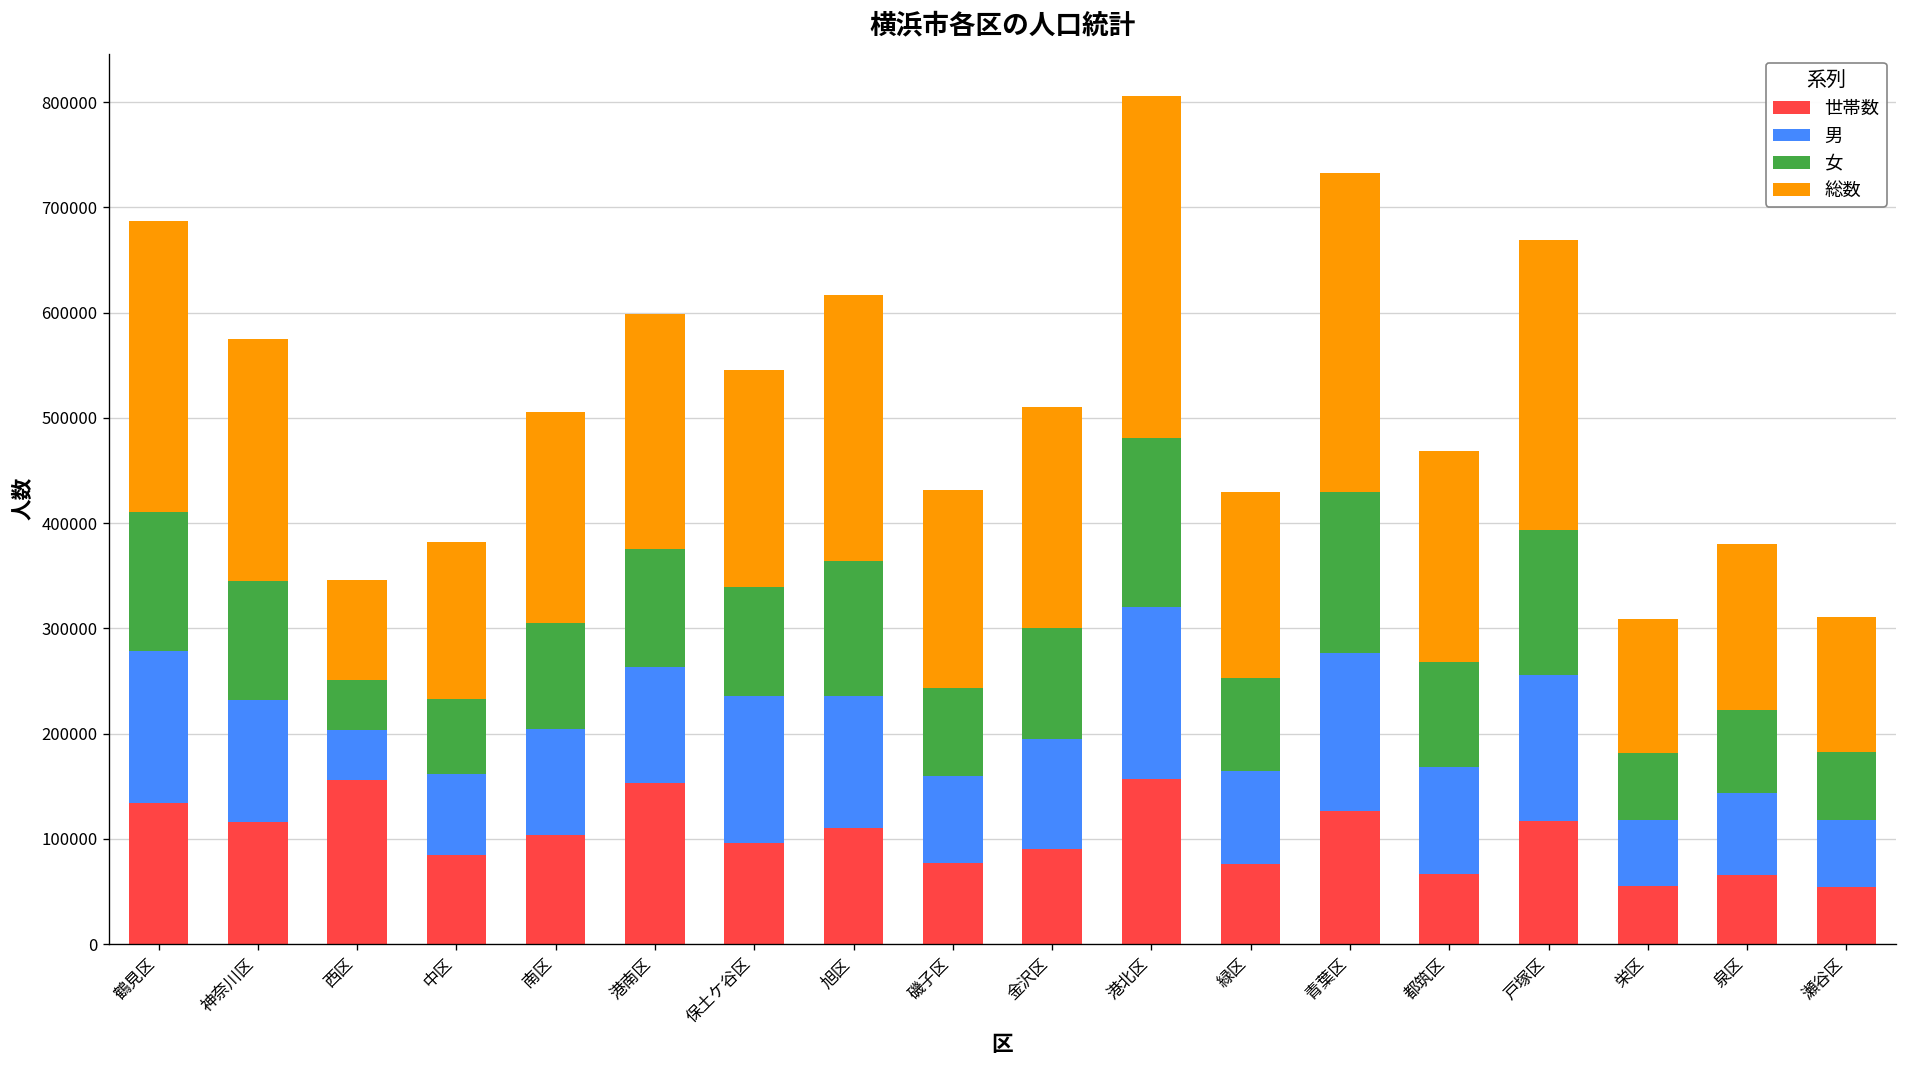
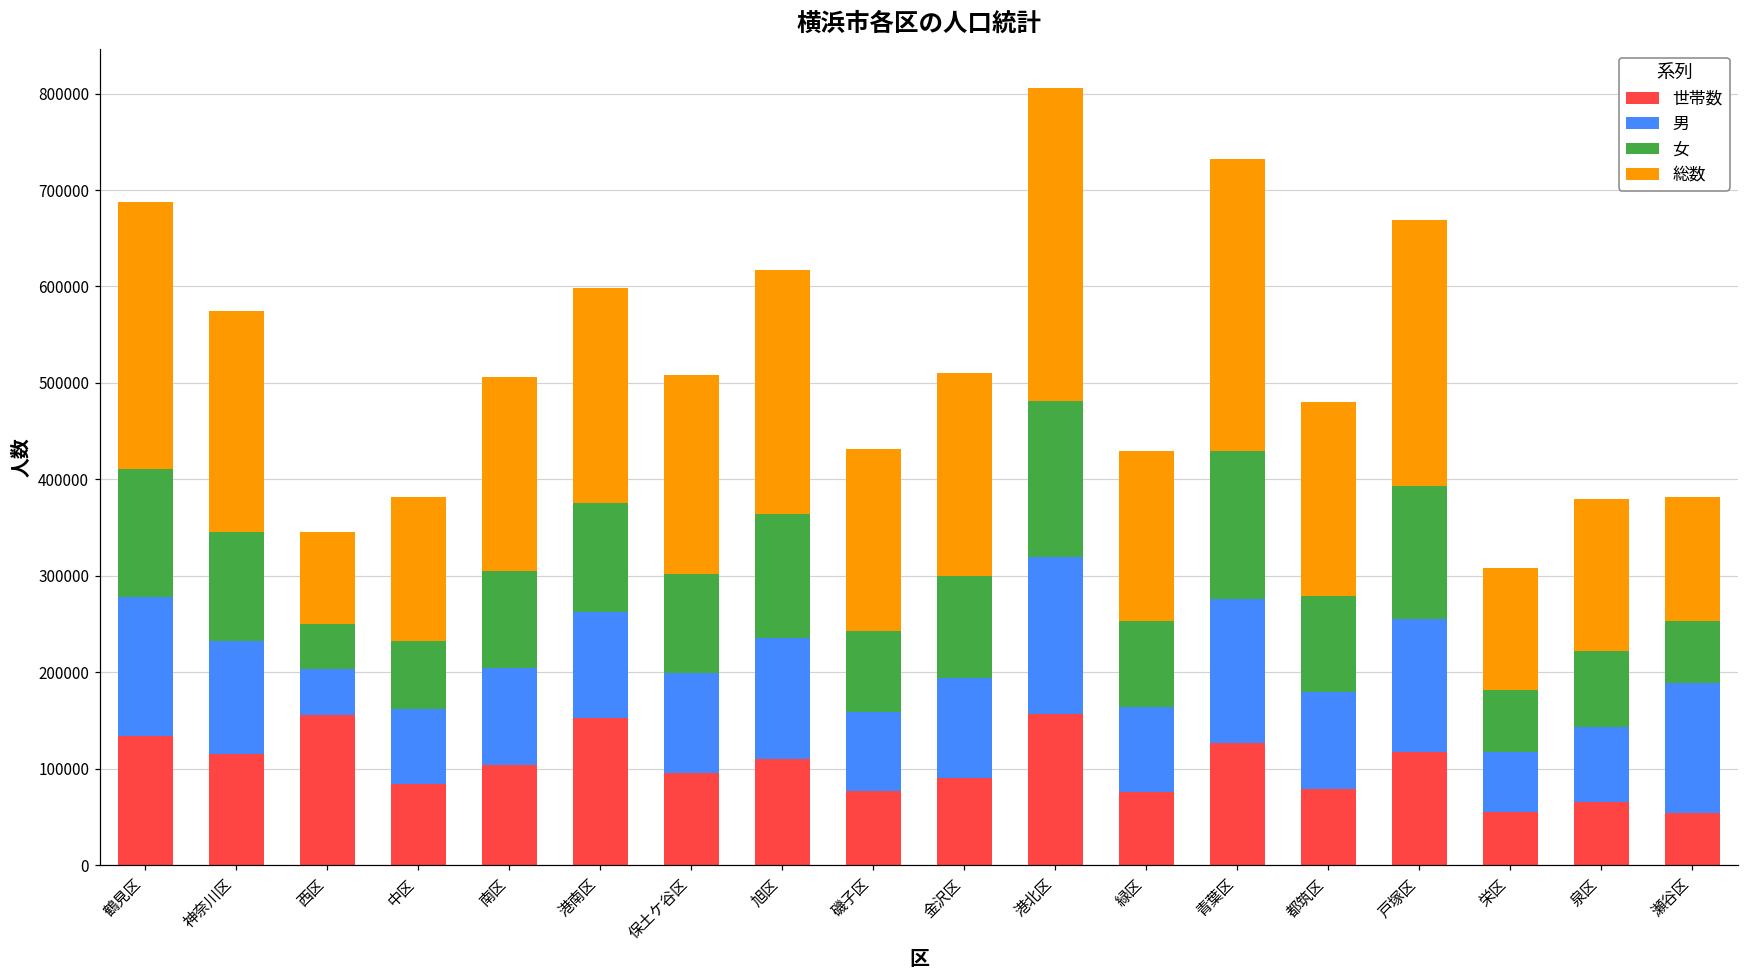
男, 保土ケ谷区: 140000 -> 100000
世帯数, 都筑区: 70000 -> 80000
男, 瀬谷区: 60000 -> 130000
